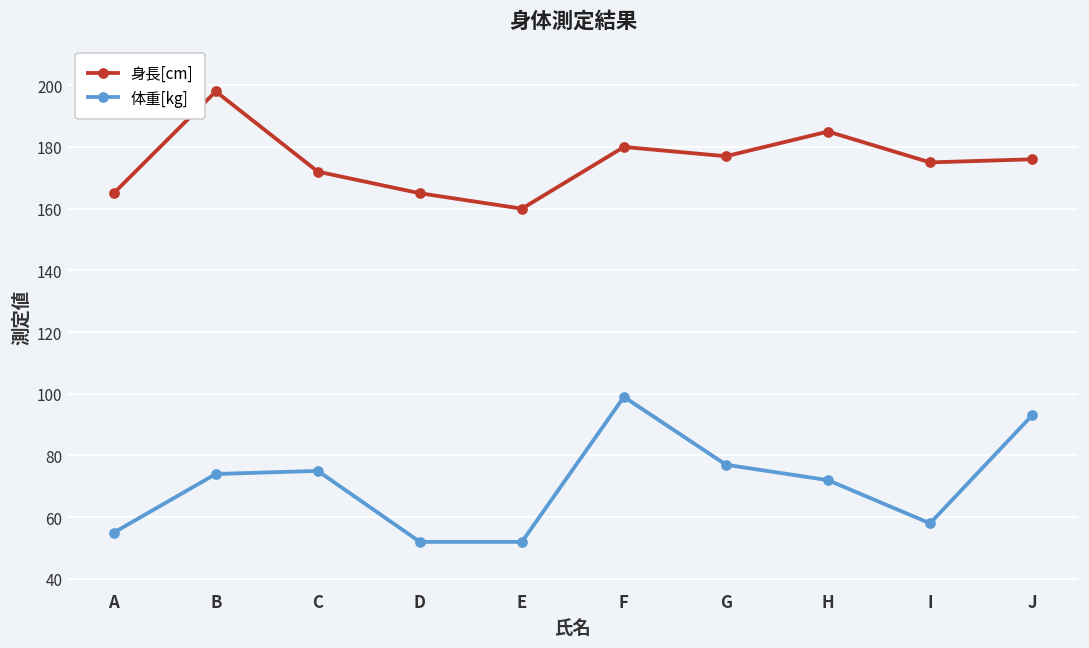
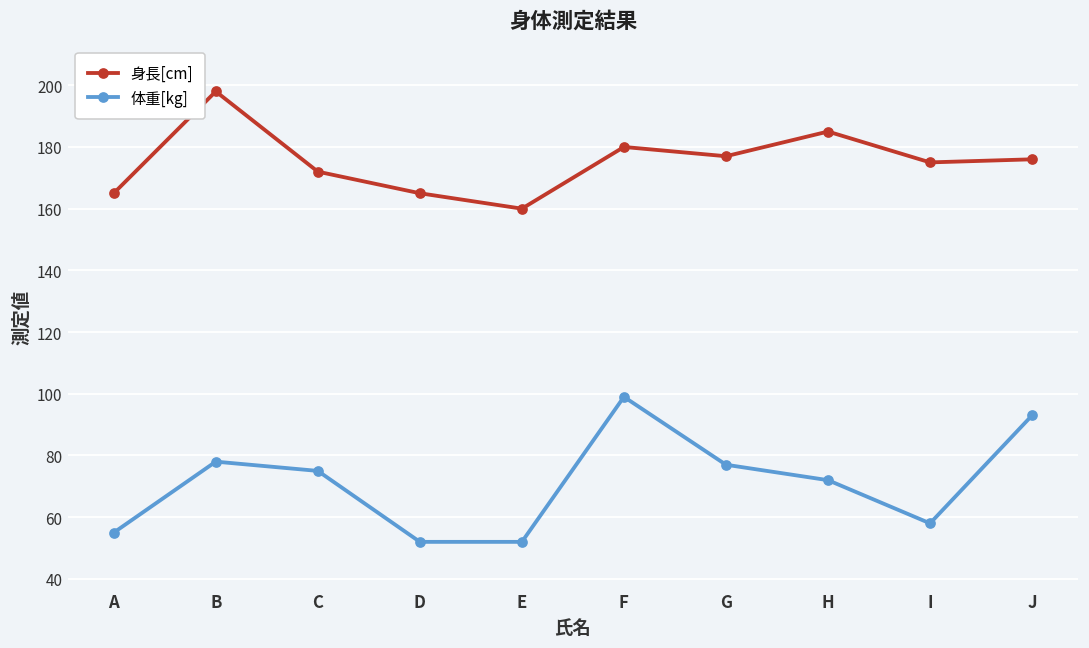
体重[kg], B: 74 -> 78
